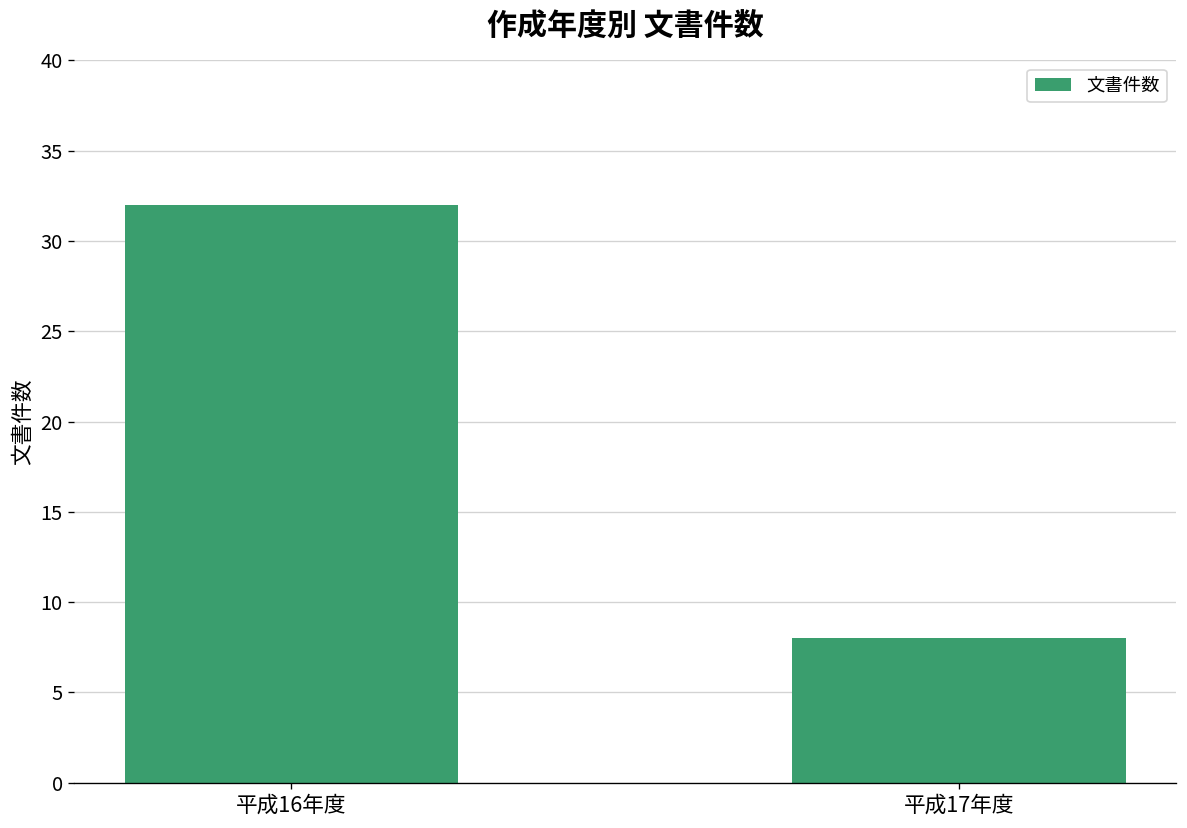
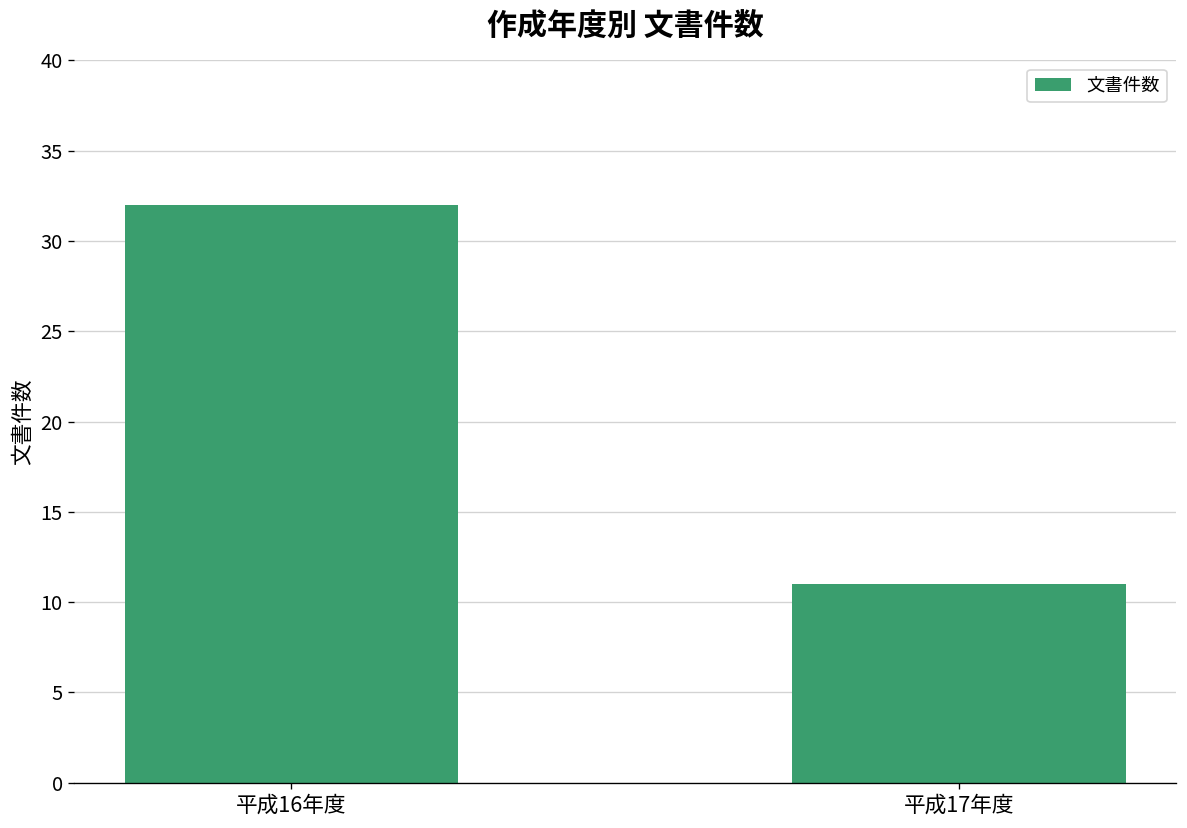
平成17年度: 8 -> 11
